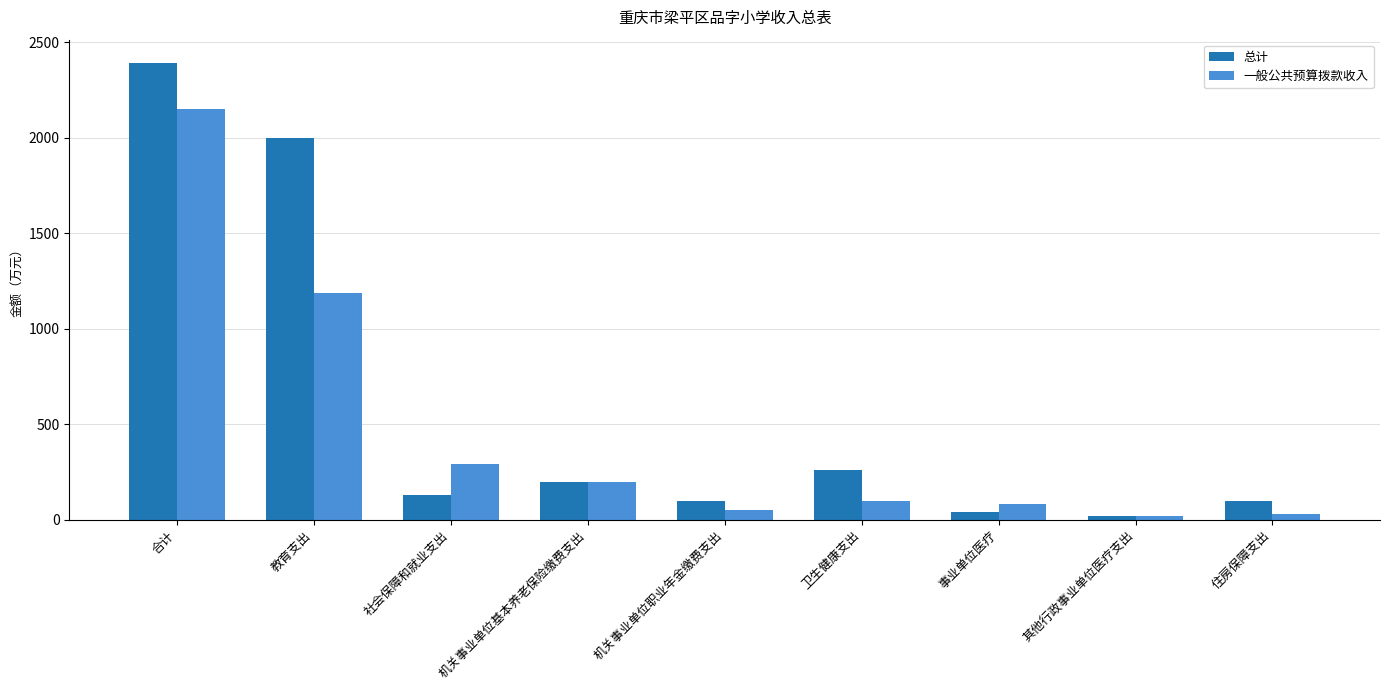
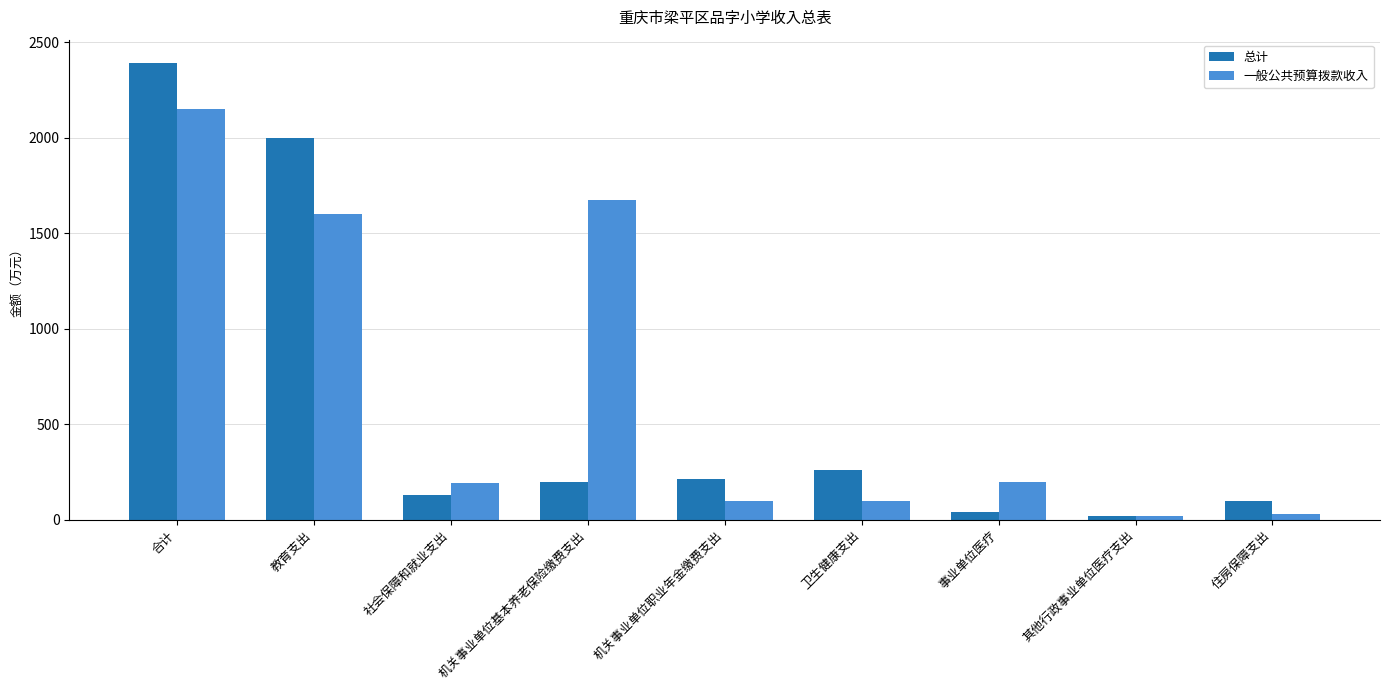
一般公共预算拨款收入, 教育支出: 1190 -> 1600
一般公共预算拨款收入, 社会保障和就业支出: 290 -> 190
一般公共预算拨款收入, 机关事业单位基本养老保险缴费支出: 200 -> 1670
总计, 机关事业单位职业年金缴费支出: 100 -> 210
一般公共预算拨款收入, 机关事业单位职业年金缴费支出: 50 -> 100
一般公共预算拨款收入, 事业单位医疗: 80 -> 200
